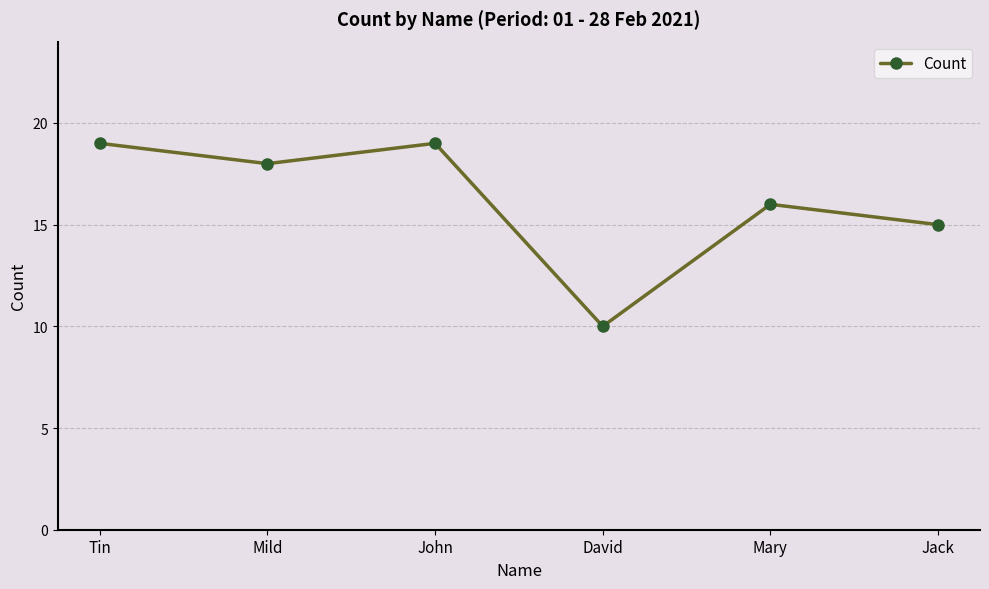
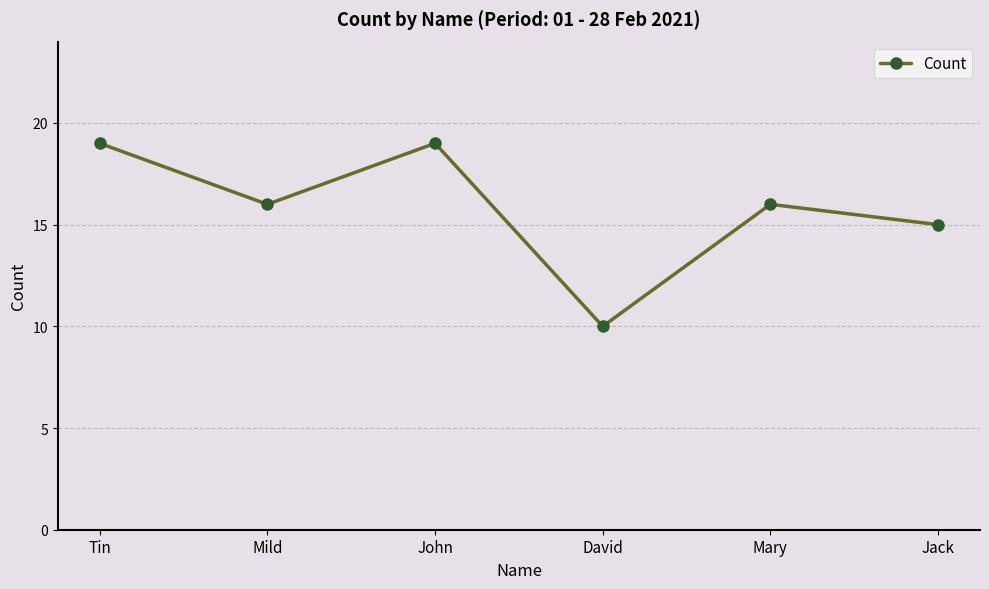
Mild: 18 -> 16
